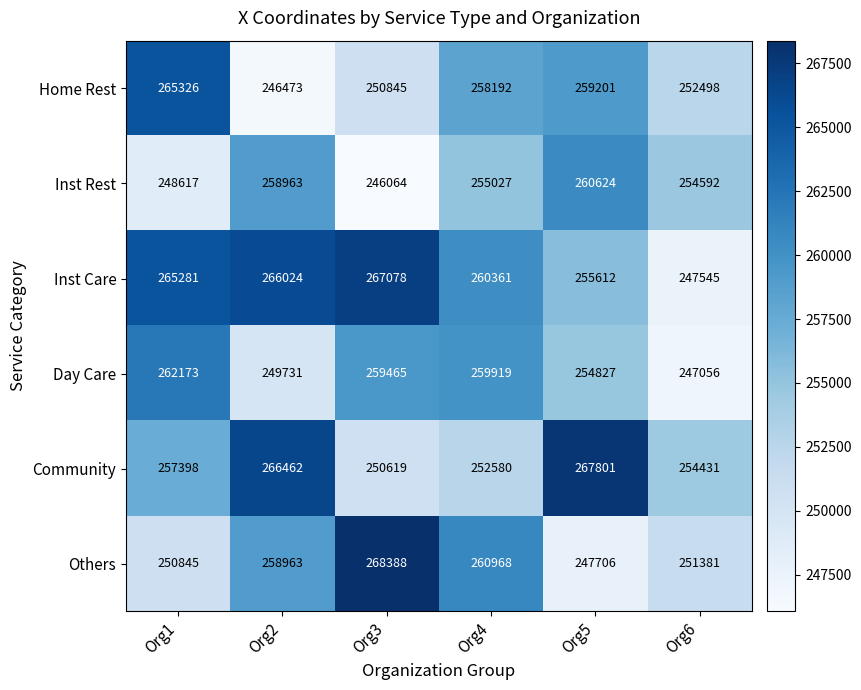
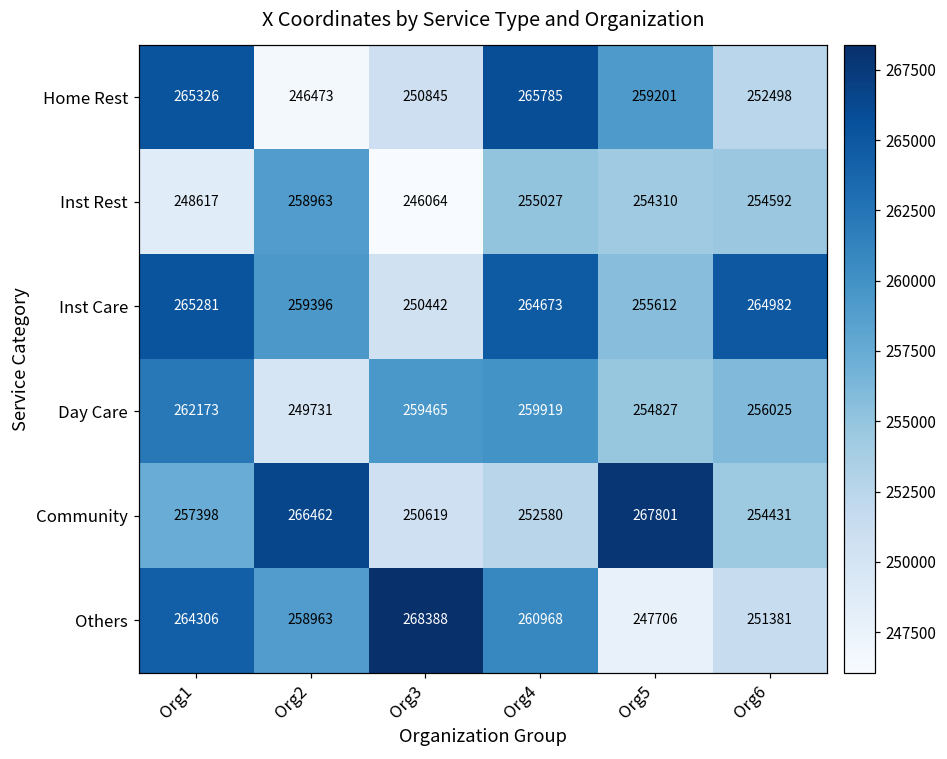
Home Rest, Org4: 258192 -> 265785
Inst Rest, Org5: 260624 -> 254310
Inst Care, Org2: 266024 -> 259396
Inst Care, Org3: 267078 -> 250442
Inst Care, Org4: 260361 -> 264673
Inst Care, Org6: 247545 -> 264982
Day Care, Org6: 247056 -> 256025
Others, Org1: 250845 -> 264306
